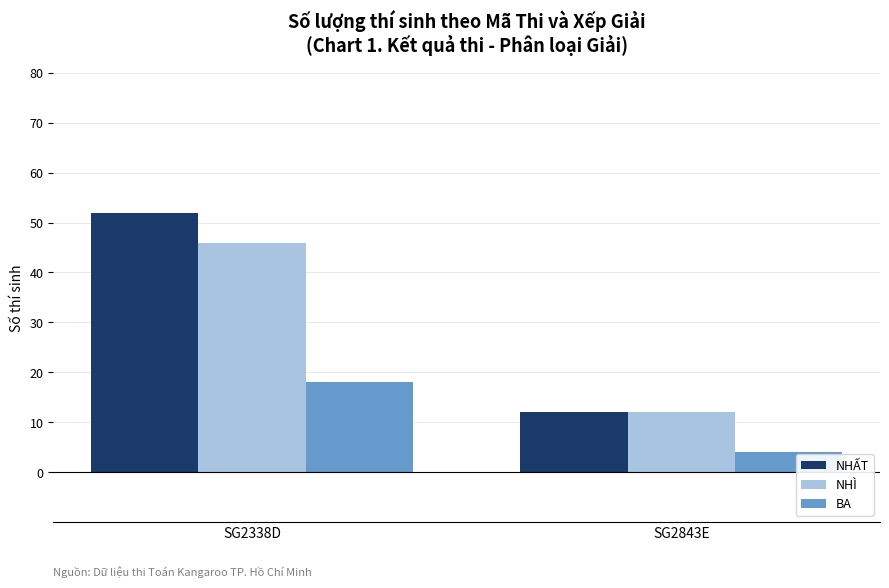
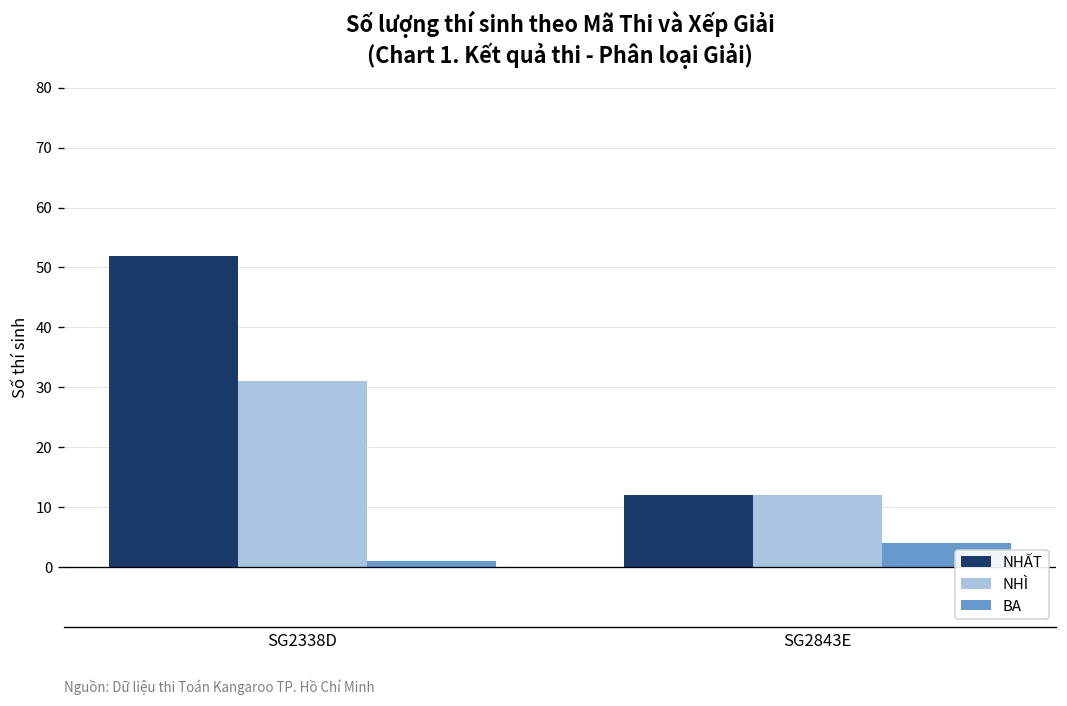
NHÌ, SG2338D: 46 -> 31
BA, SG2338D: 18 -> 1
